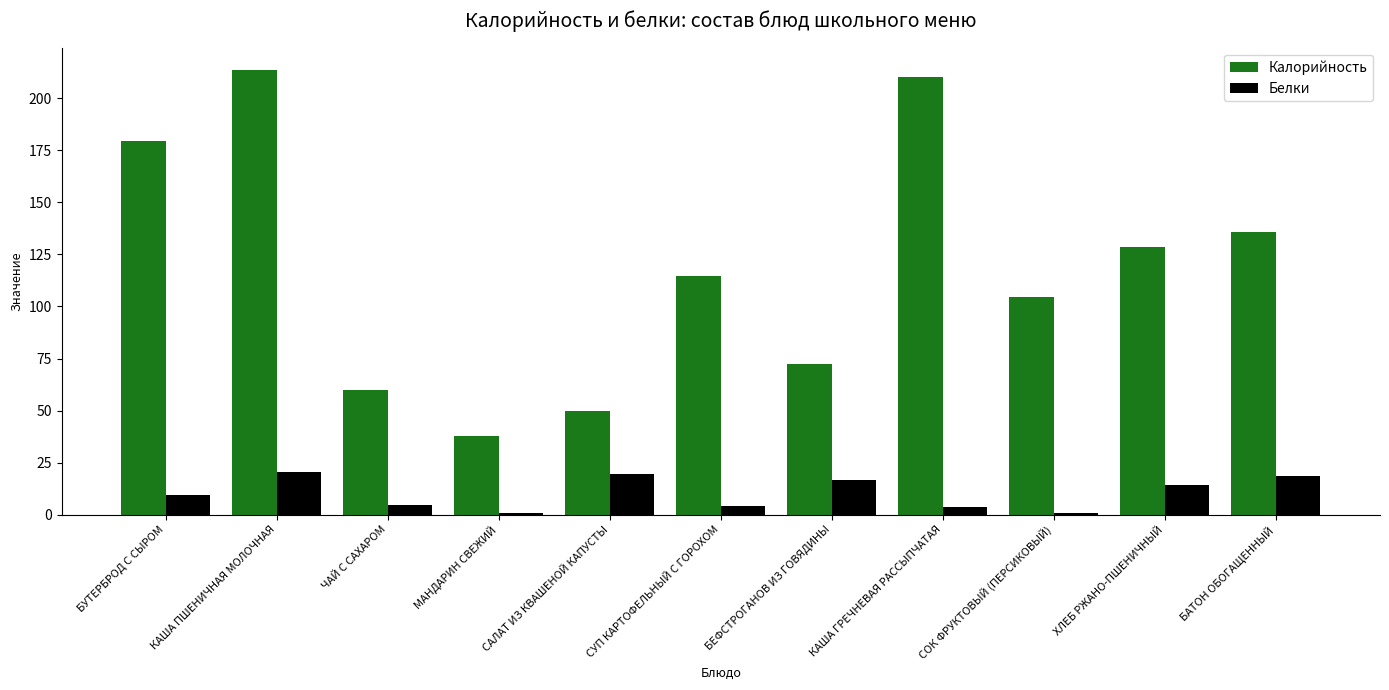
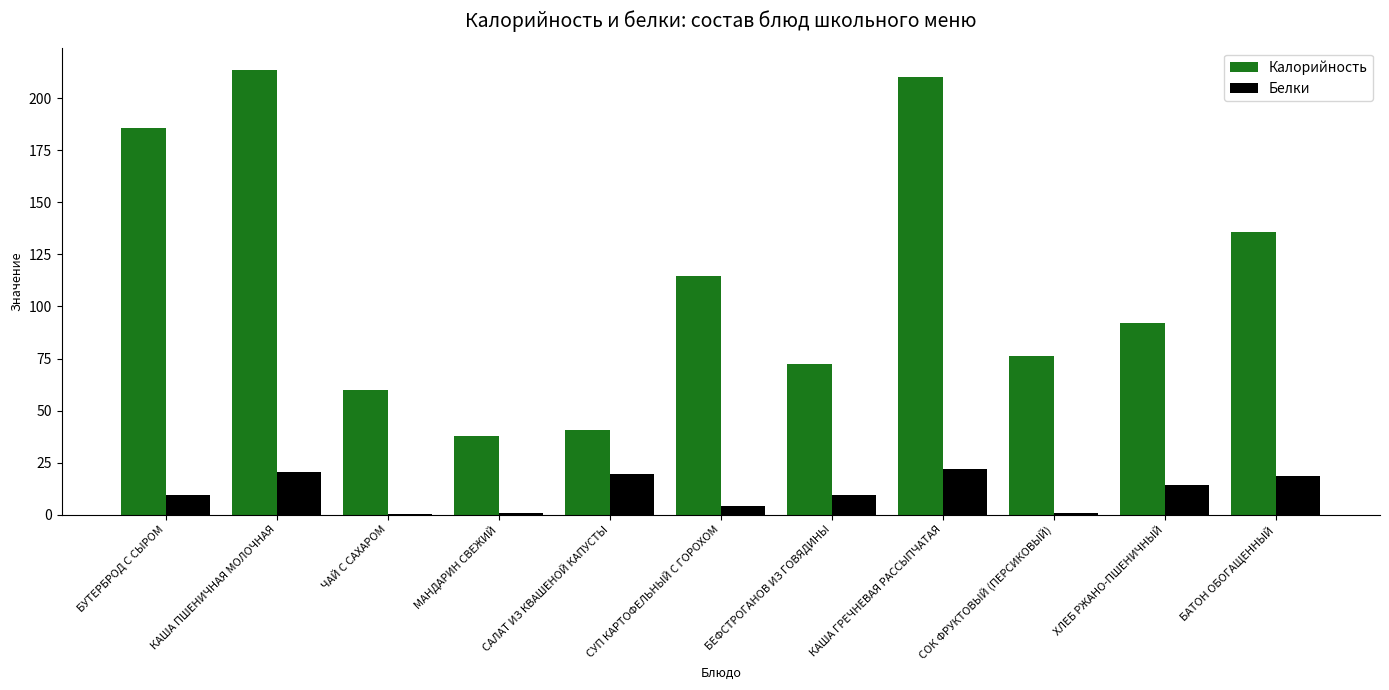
Калорийность, БУТЕРБРОД С СЫРОМ: 179 -> 186
Белки, ЧАЙ С САХАРОМ: 5 -> 0
Калорийность, САЛАТ ИЗ КВАШЕНОЙ КАПУСТЫ: 50 -> 41
Белки, БЕФСТРОГАНОВ ИЗ ГОВЯДИНЫ: 17 -> 9
Белки, КАША ГРЕЧНЕВАЯ РАССЫПЧАТАЯ: 4 -> 22
Калорийность, СОК ФРУКТОВЫЙ (ПЕРСИКОВЫЙ): 104 -> 76
Калорийность, ХЛЕБ РЖАНО-ПШЕНИЧНЫЙ: 128 -> 92
